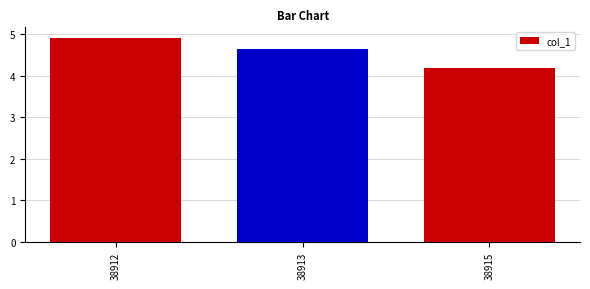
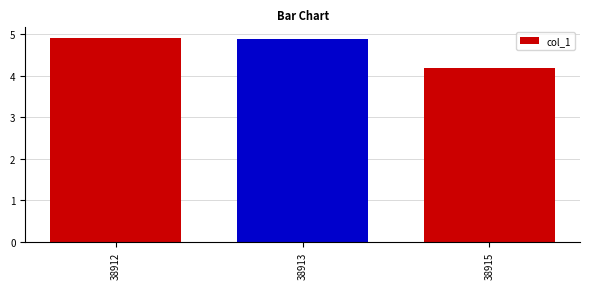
38913: 4.6 -> 4.9
